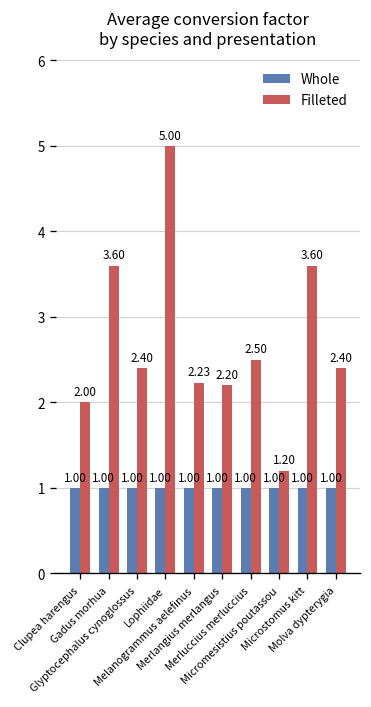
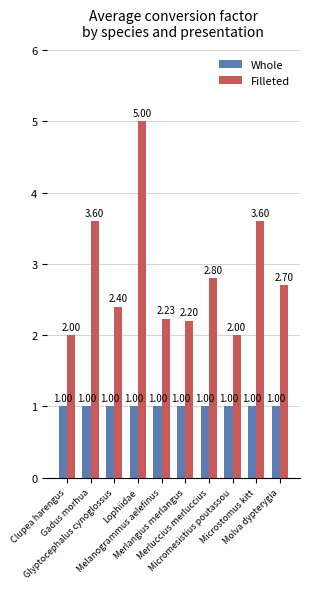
Filleted, Merluccius merluccius: 2.50 -> 2.80
Filleted, Micromesistius poutassou: 1.20 -> 2.00
Filleted, Molva dypterygia: 2.40 -> 2.70
